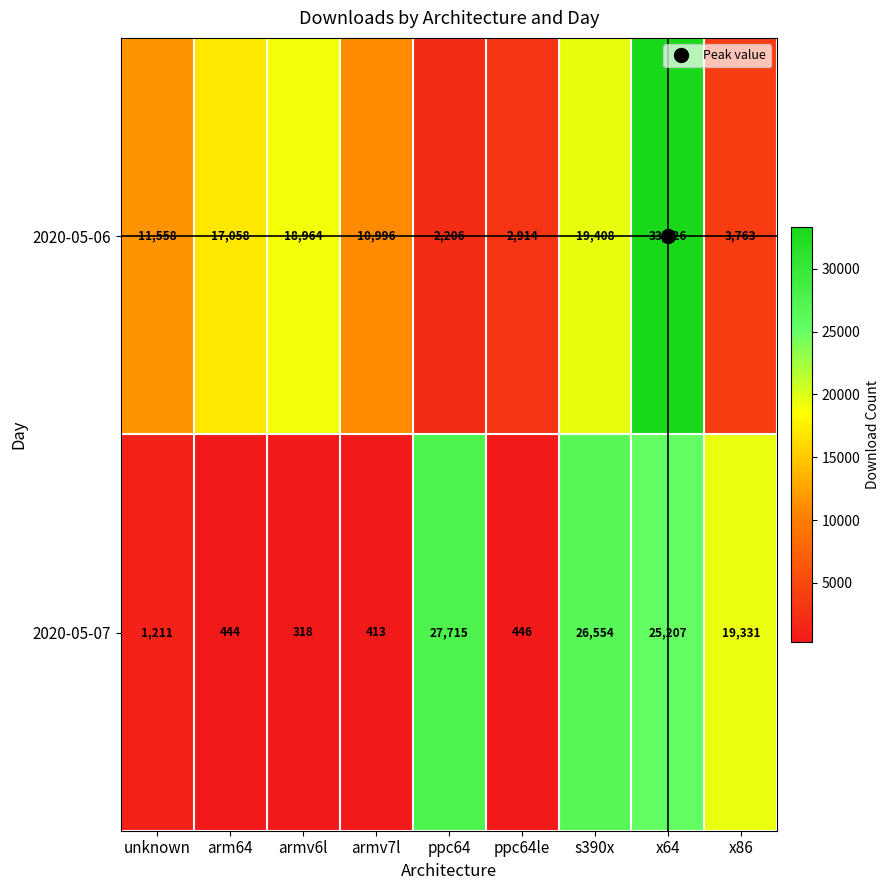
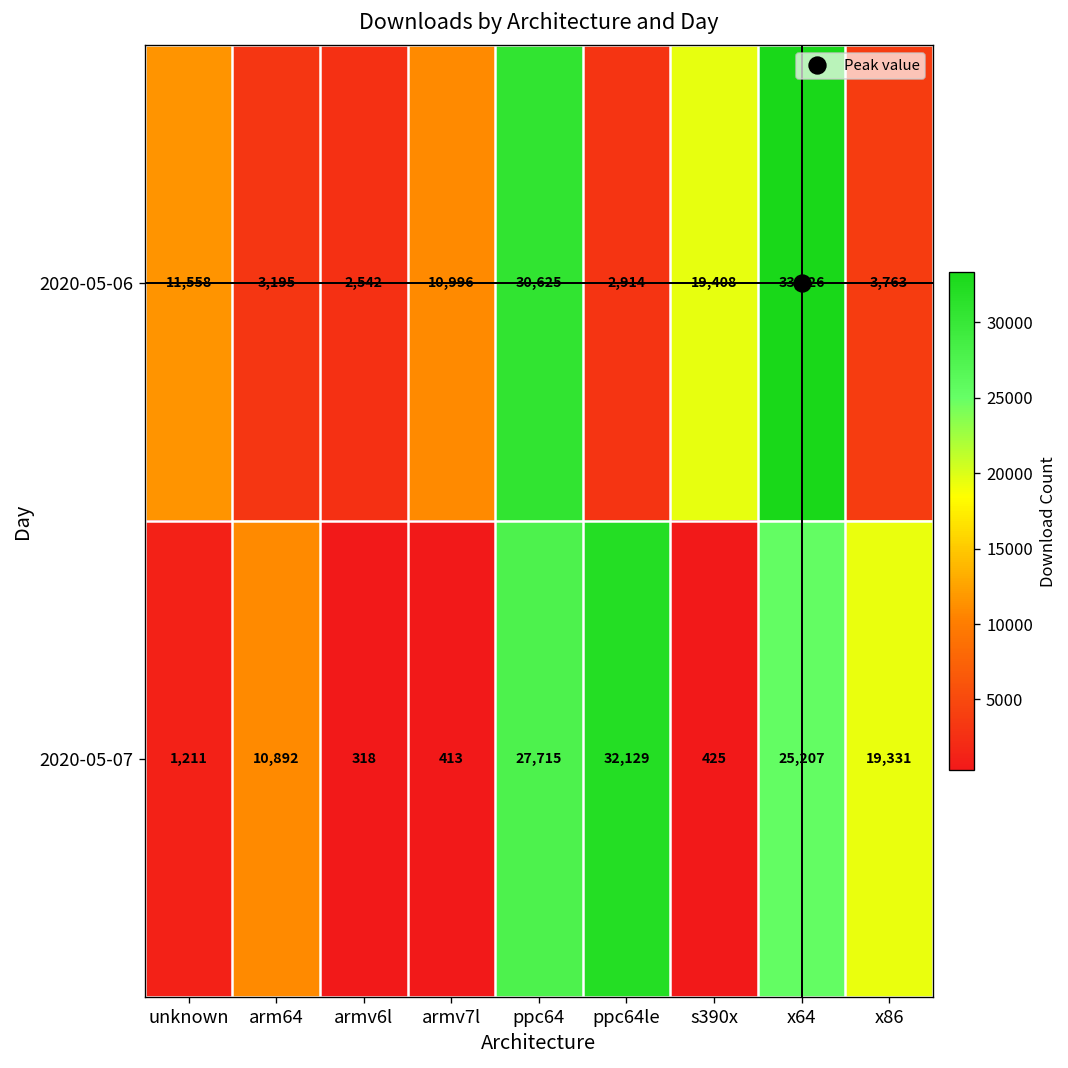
2020-05-06, arm64: 17,058 -> 3,195
2020-05-06, armv6l: 18,964 -> 2,542
2020-05-06, ppc64: 2,206 -> 30,625
2020-05-07, arm64: 444 -> 10,892
2020-05-07, ppc64le: 446 -> 32,129
2020-05-07, s390x: 26,554 -> 425
